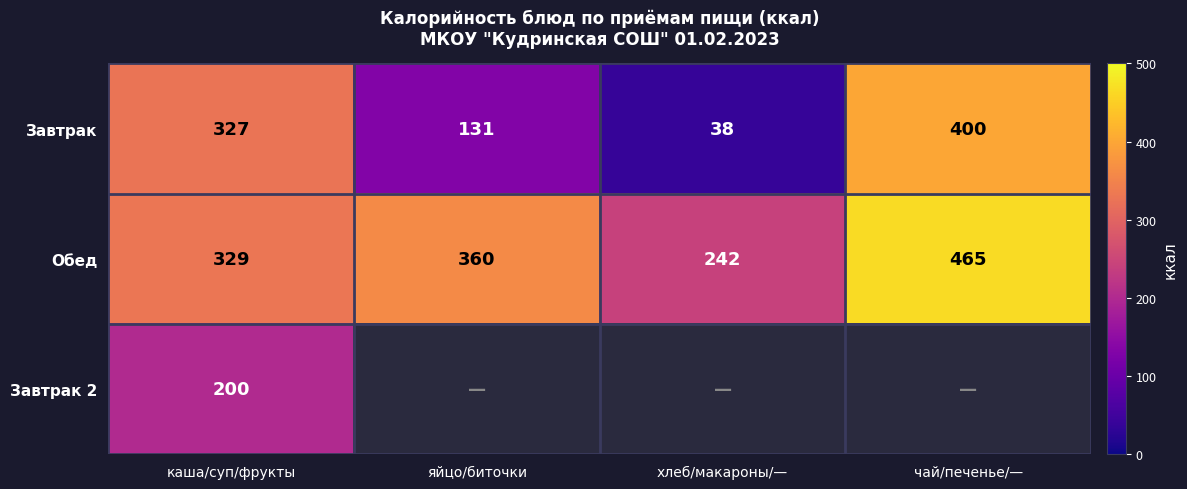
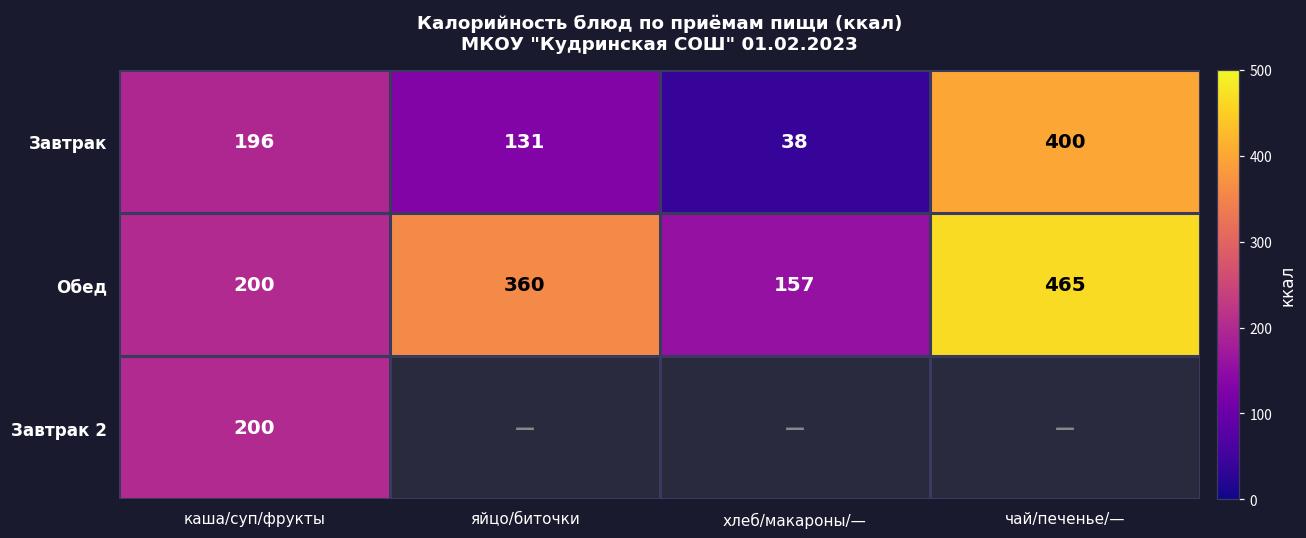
Завтрак, каша/суп/фрукты: 327 -> 196
Обед, каша/суп/фрукты: 329 -> 200
Обед, хлеб/макароны/—: 242 -> 157
